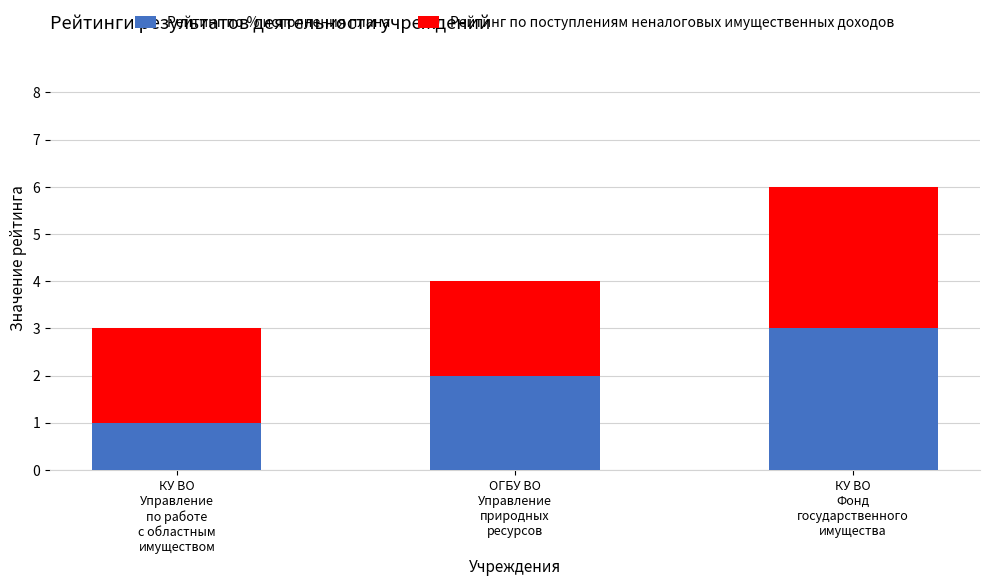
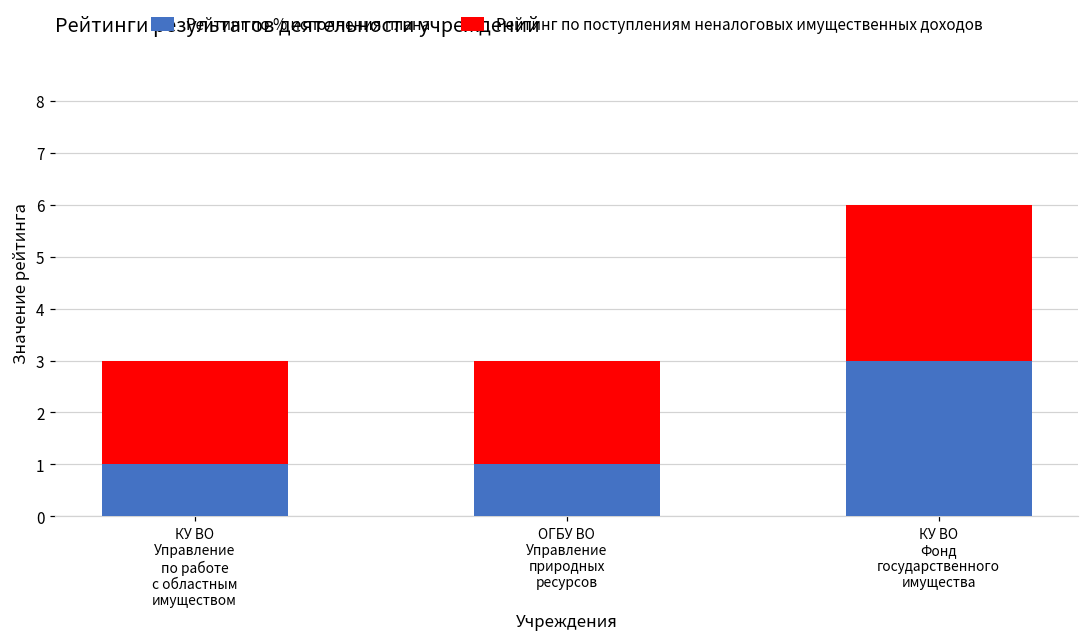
Рейтинг по % исполнения плана, ОГБУ ВО Управление природных ресурсов: 2 -> 1
